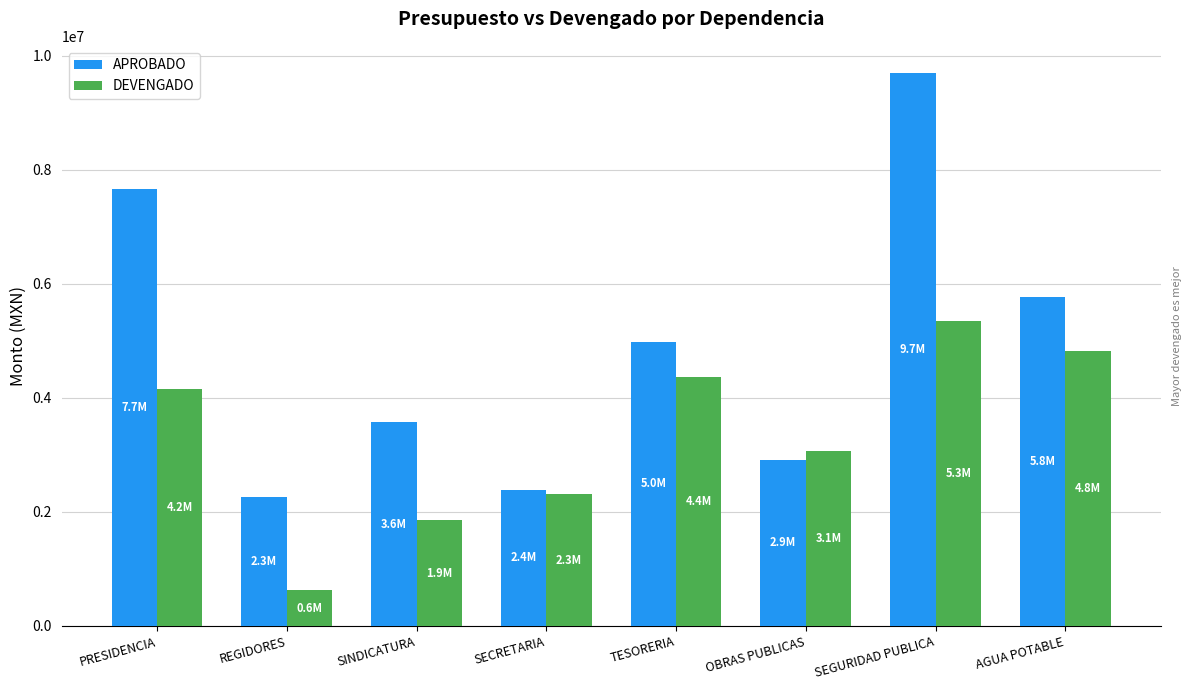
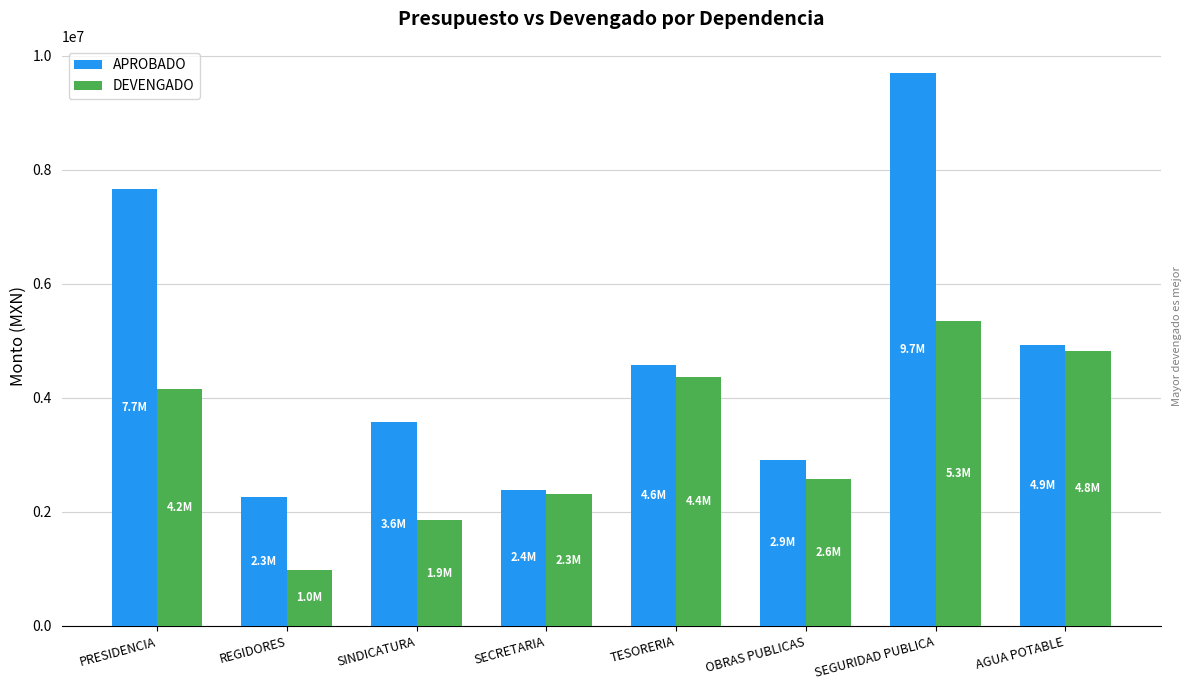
DEVENGADO, REGIDORES: 0.6M -> 1.0M
APROBADO, TESORERIA: 5.0M -> 4.6M
DEVENGADO, OBRAS PUBLICAS: 3.1M -> 2.6M
APROBADO, AGUA POTABLE: 5.8M -> 4.9M
